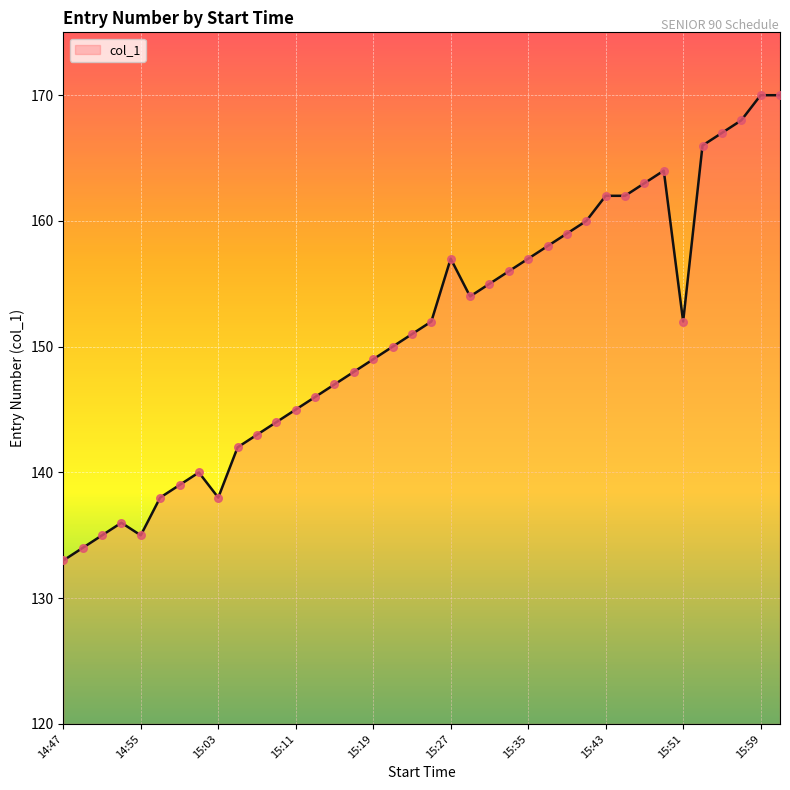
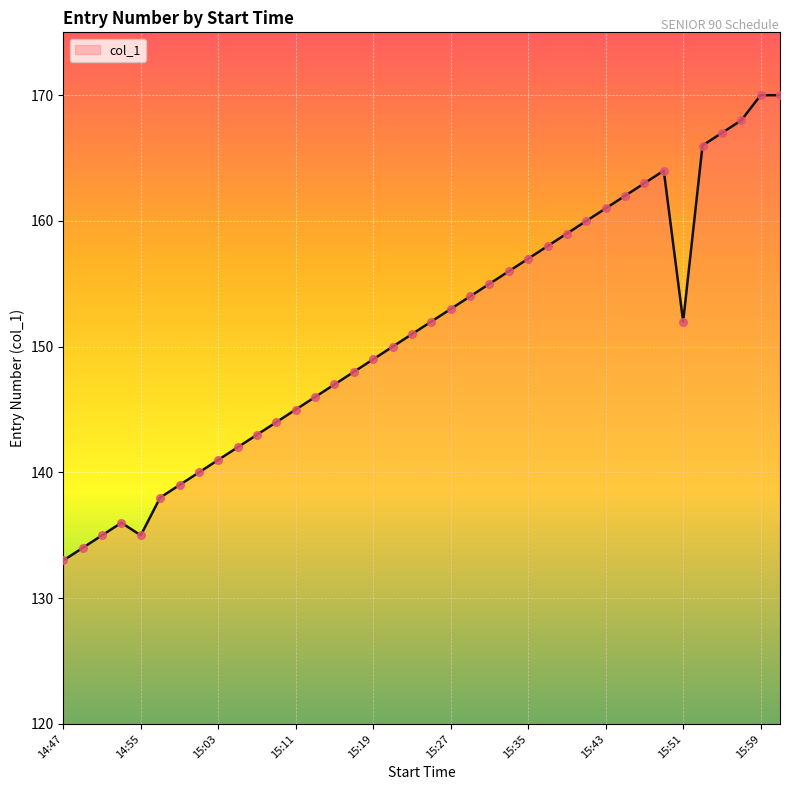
15:03: 138 -> 141
15:27: 157 -> 153
15:43: 162 -> 161
